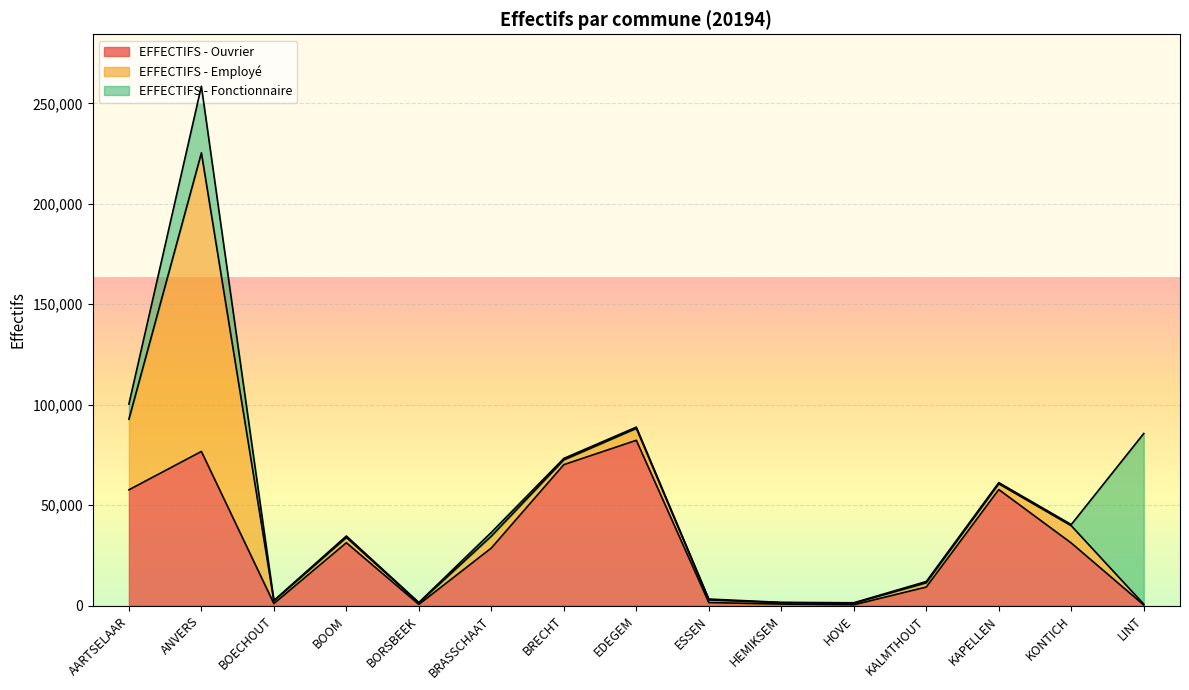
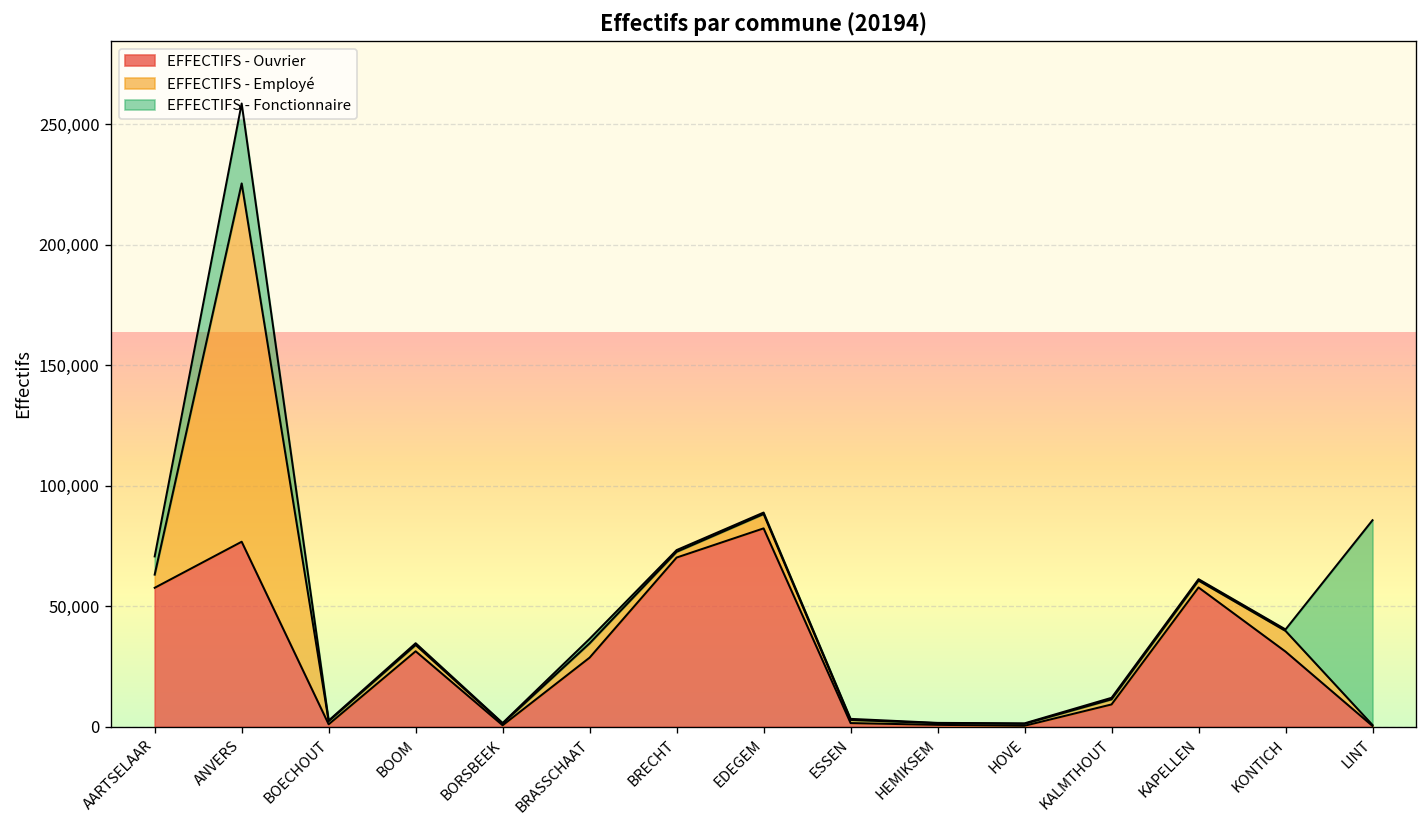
EFFECTIFS - Employé, AARTSELAAR: 35,000 -> 5,000
